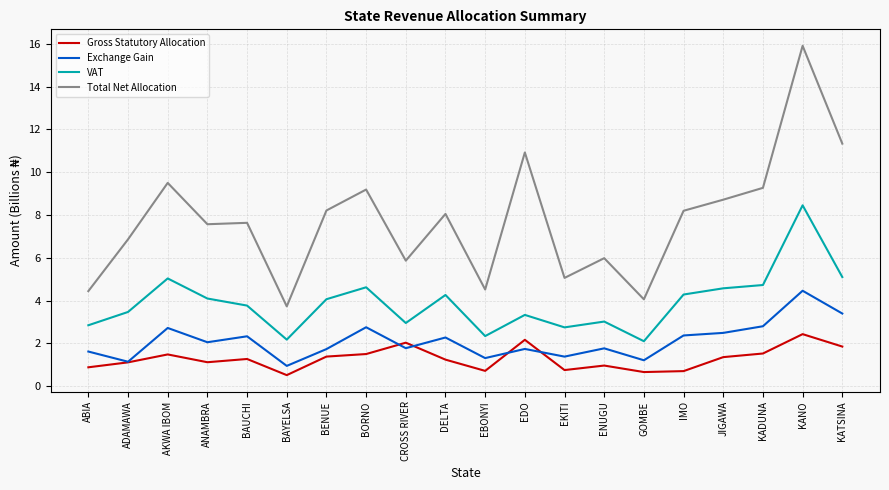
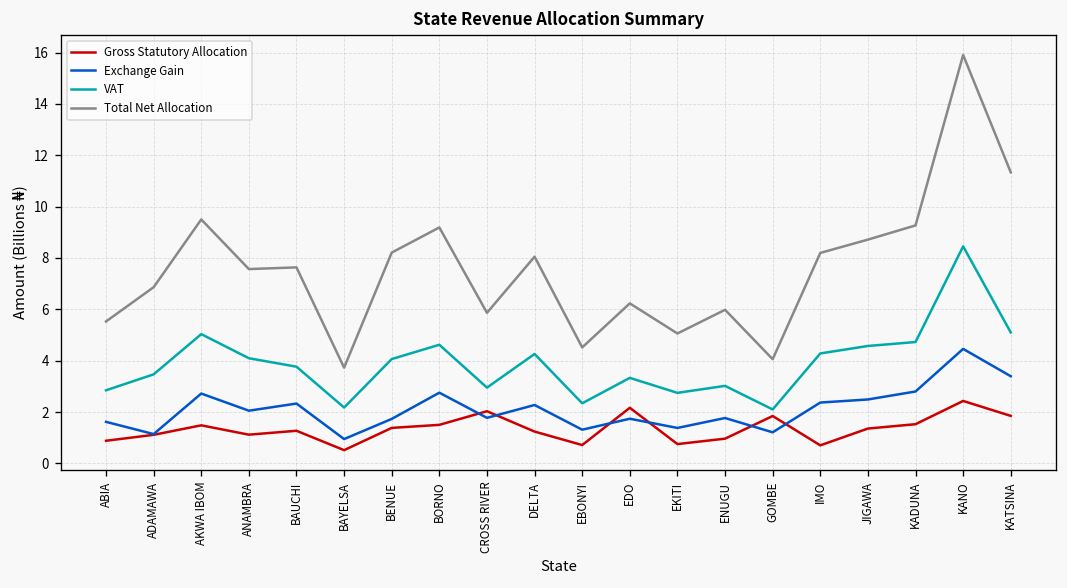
Total Net Allocation, ABIA: 4.4 -> 5.5
Total Net Allocation, EDO: 10.9 -> 6.2
Gross Statutory Allocation, GOMBE: 0.7 -> 1.8
